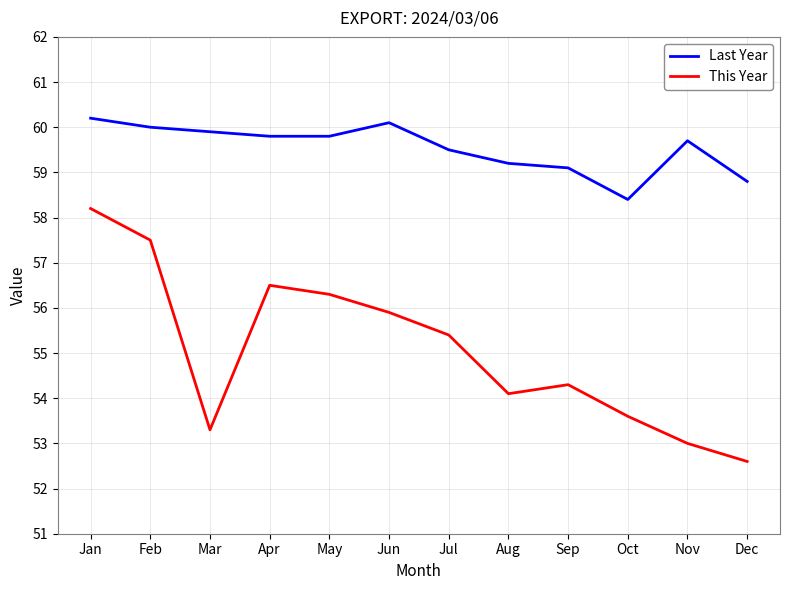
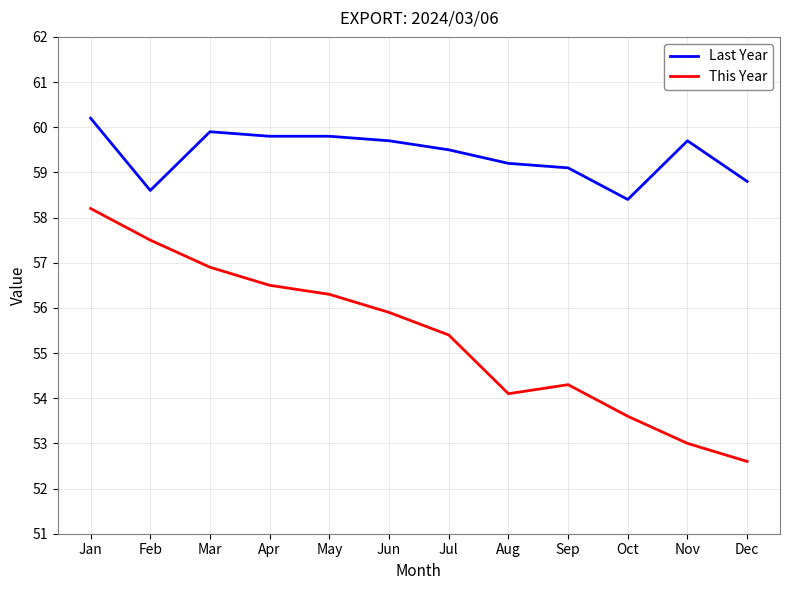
Last Year, Feb: 60.0 -> 58.6
This Year, Mar: 53.3 -> 56.9
Last Year, Jun: 60.1 -> 59.7
